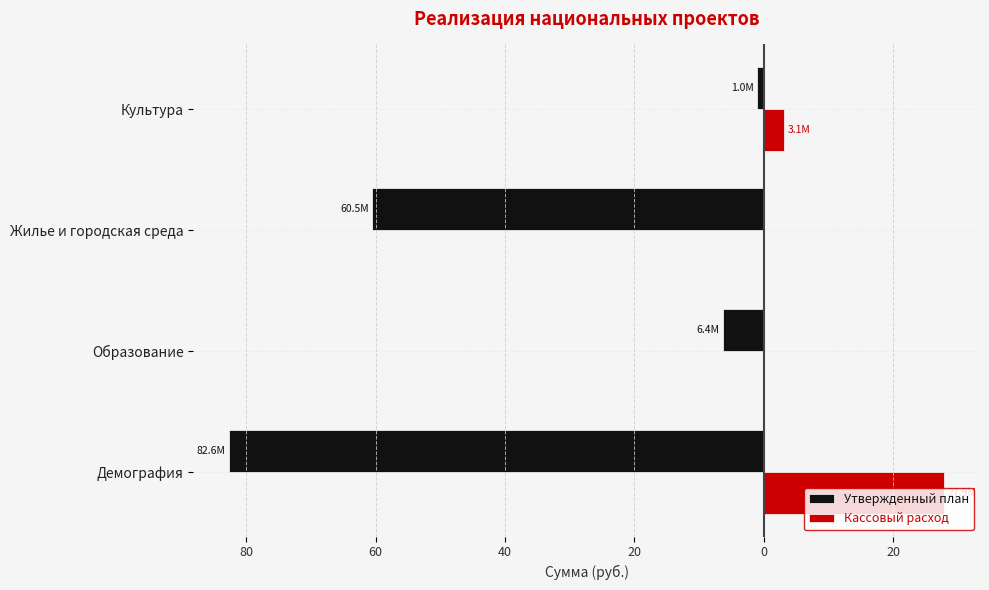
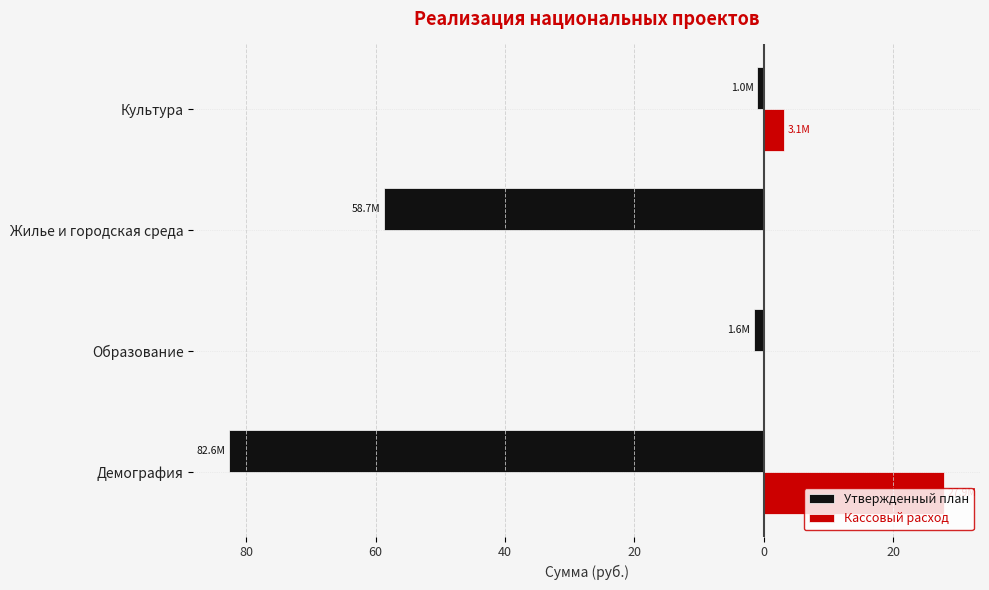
Утвержденный план, Жилье и городская среда: 60.5М -> 58.7М
Утвержденный план, Образование: 6.4М -> 1.6М
